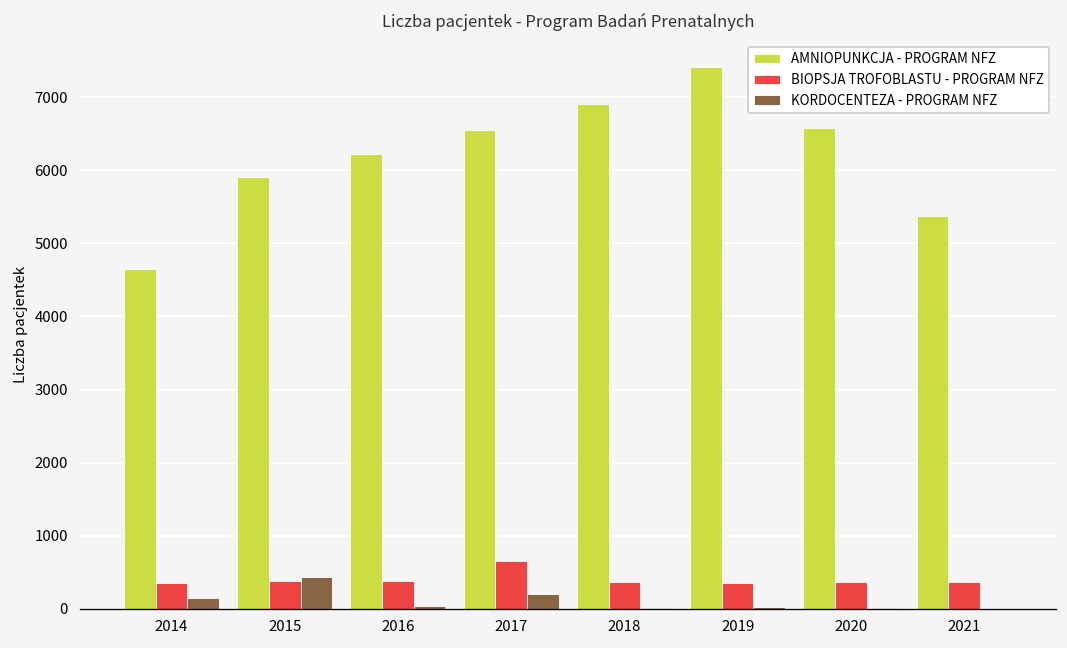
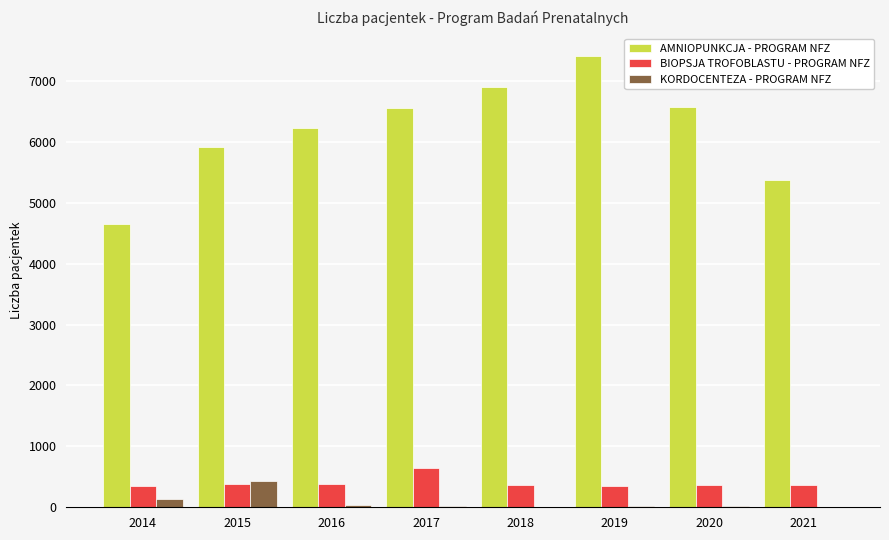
KORDOCENTEZA - PROGRAM NFZ, 2017: 200 -> 0
